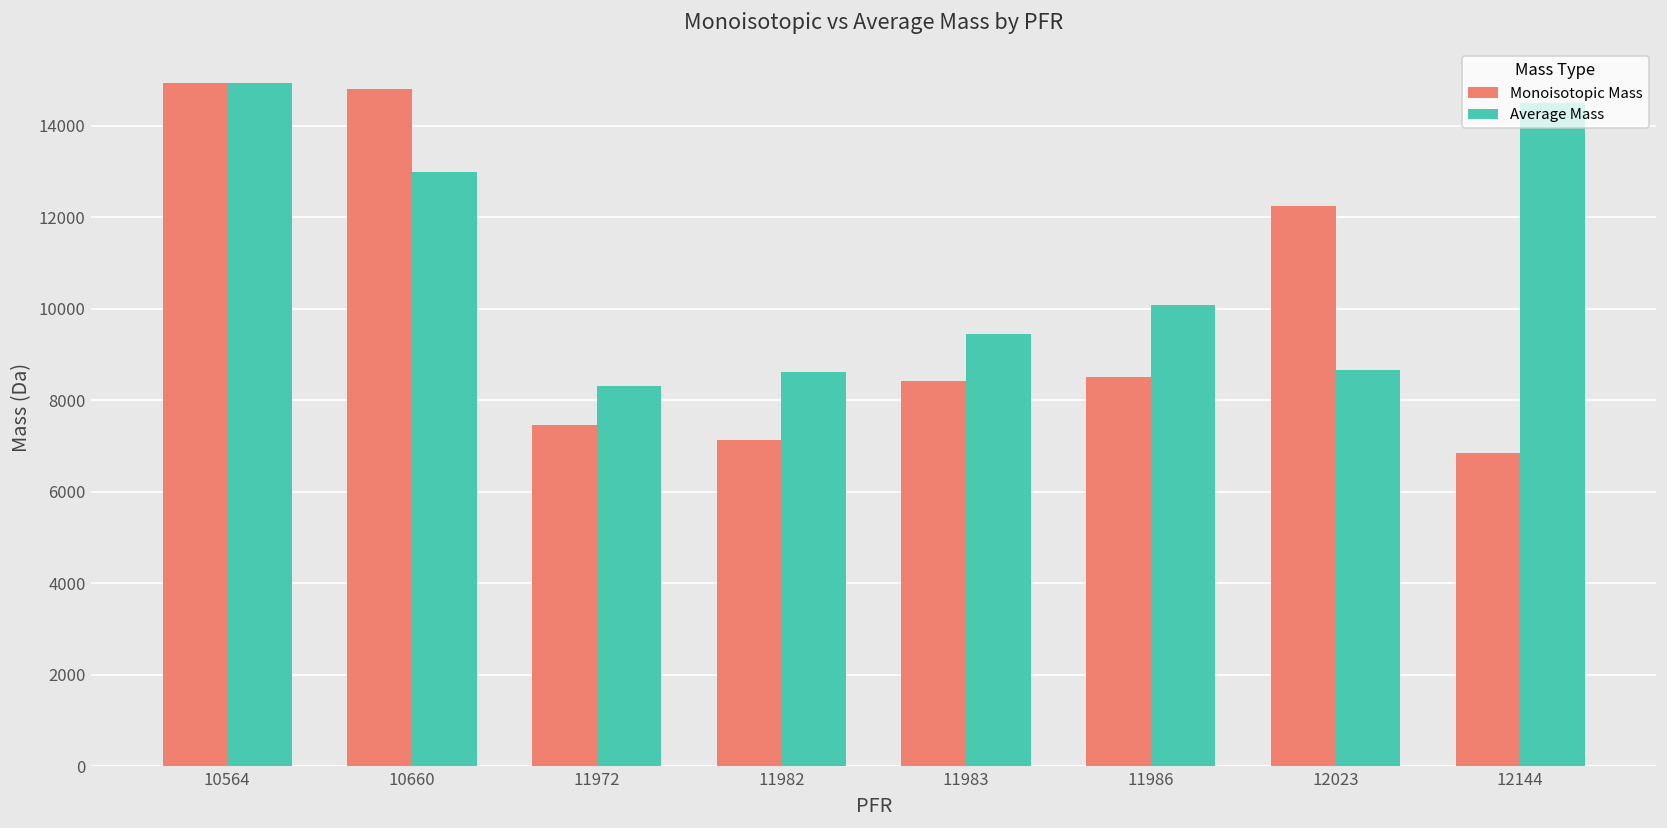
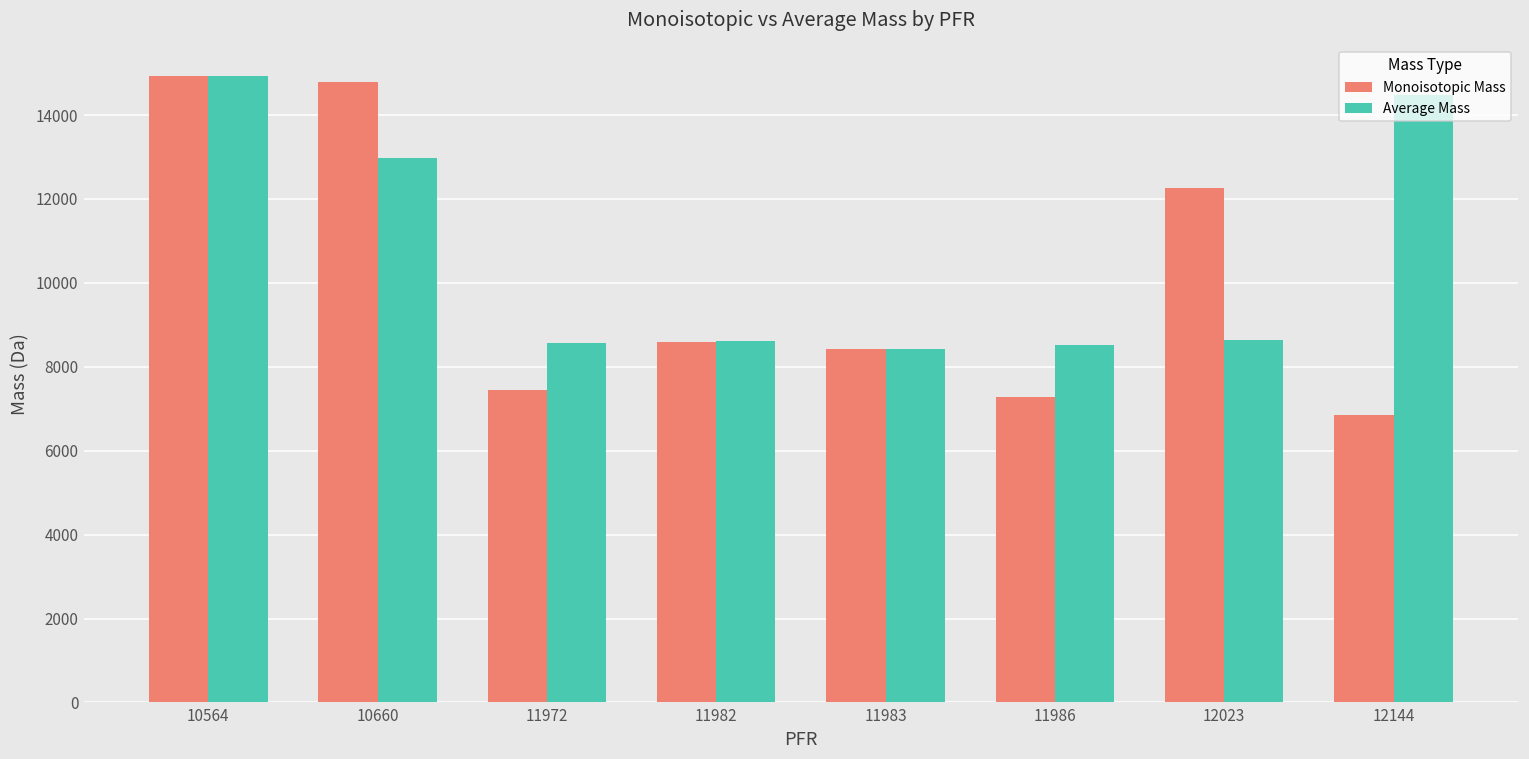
Average Mass, 11972: 8300 -> 8600
Monoisotopic Mass, 11982: 7100 -> 8600
Average Mass, 11983: 9400 -> 8400
Monoisotopic Mass, 11986: 8500 -> 7300
Average Mass, 11986: 10100 -> 8500
